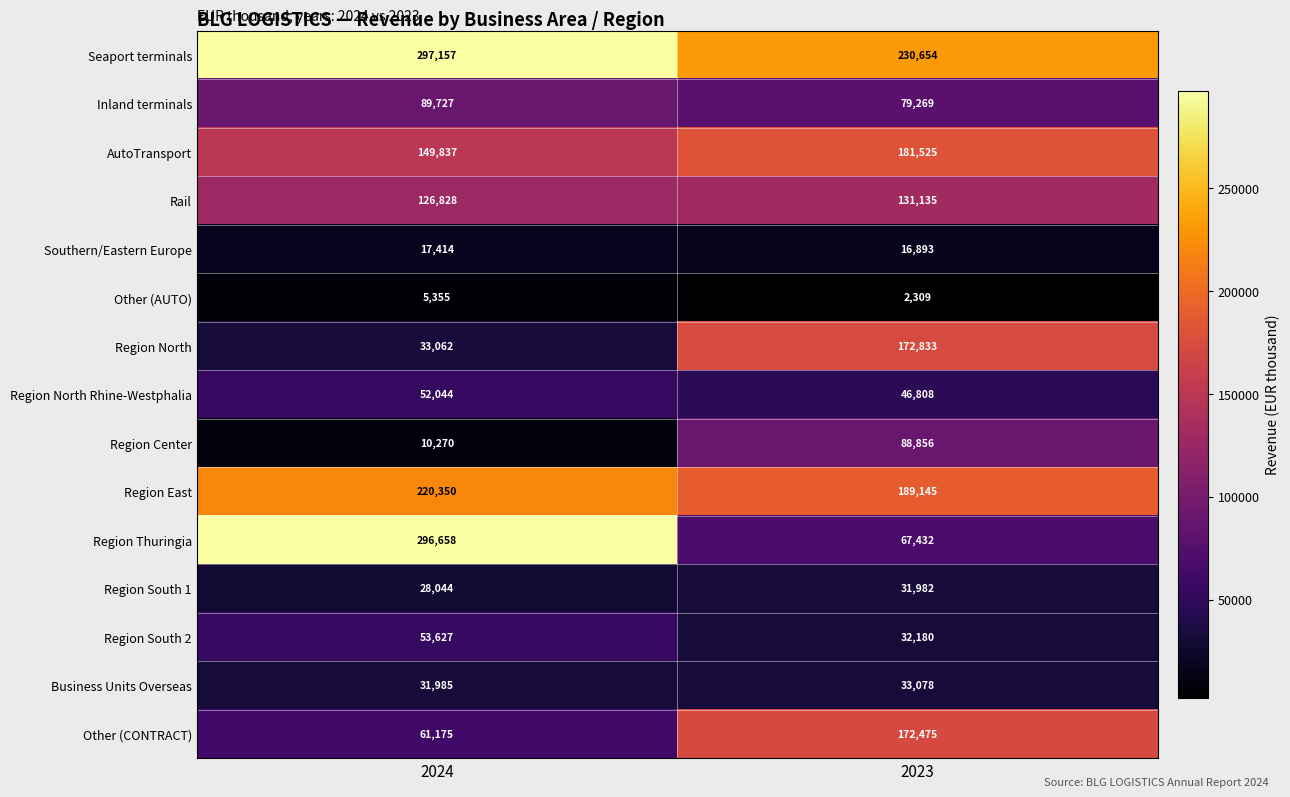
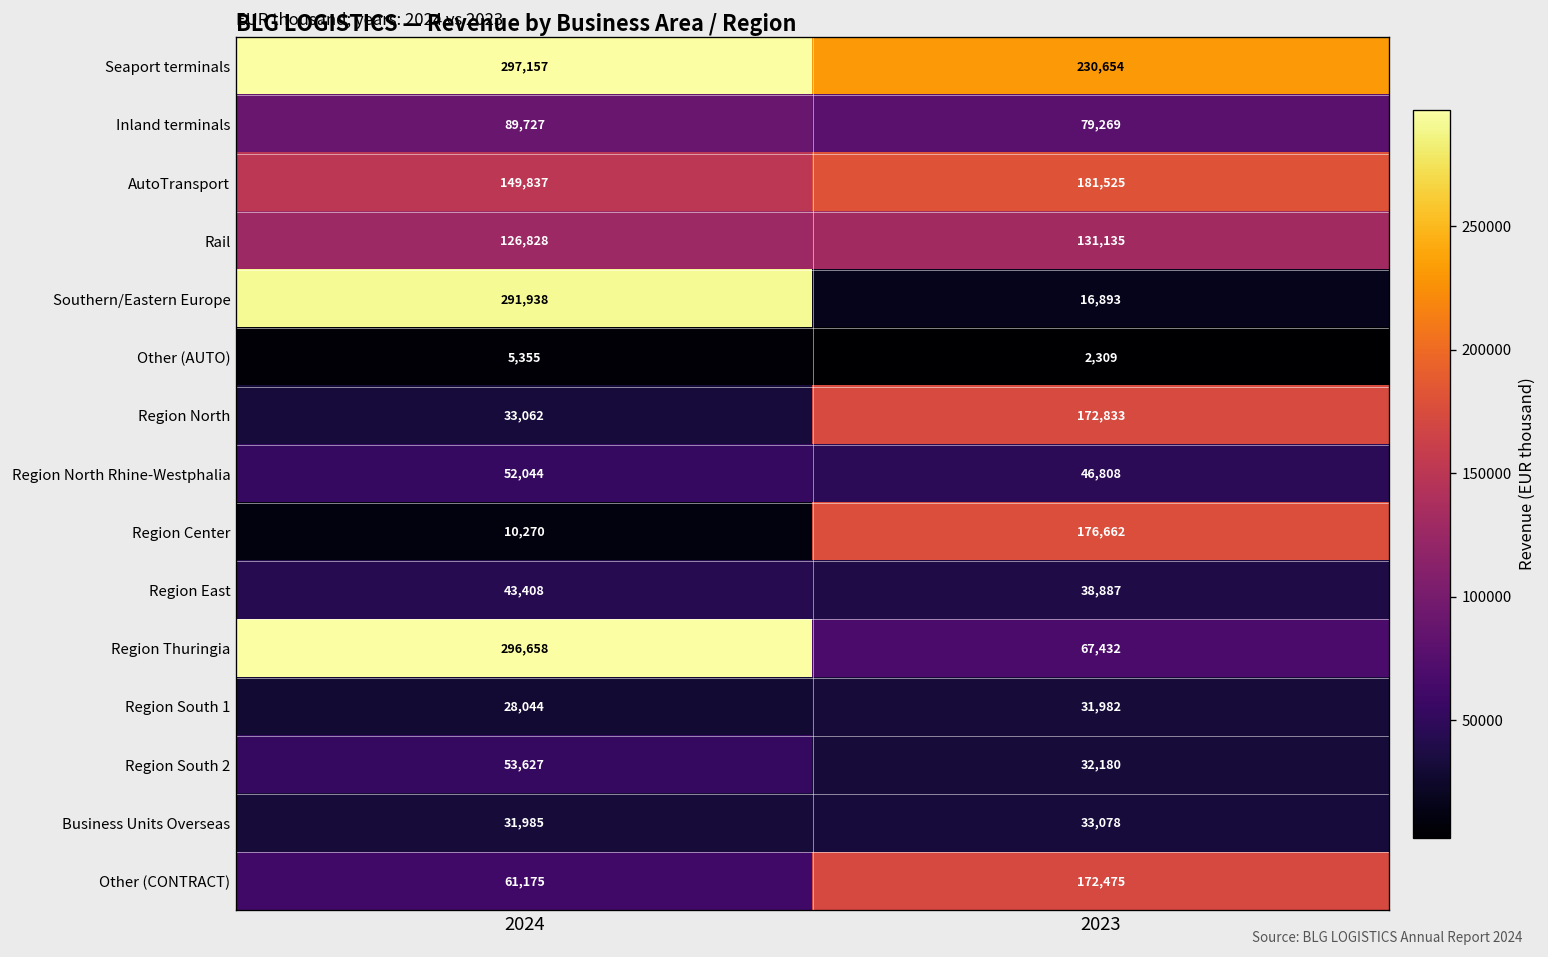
Southern/Eastern Europe, 2024: 17,414 -> 291,938
Region Center, 2023: 88,856 -> 176,662
Region East, 2024: 220,350 -> 43,408
Region East, 2023: 189,145 -> 38,887
